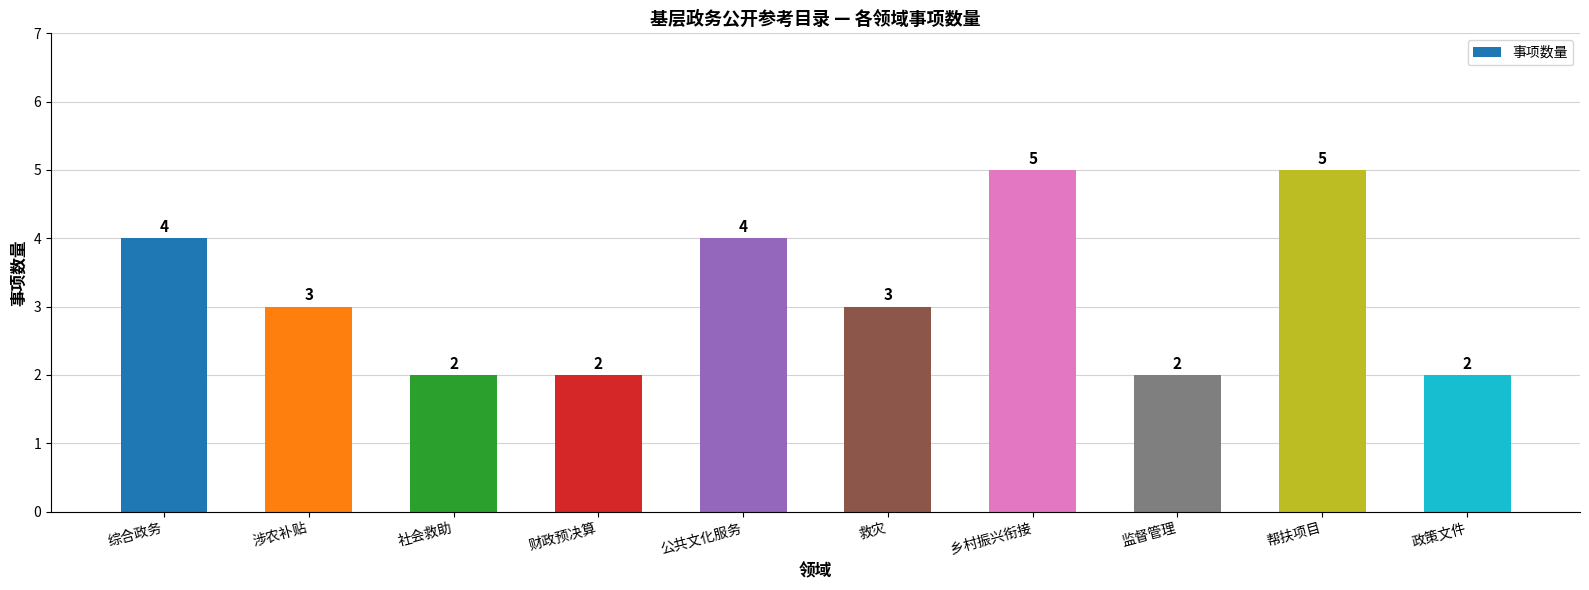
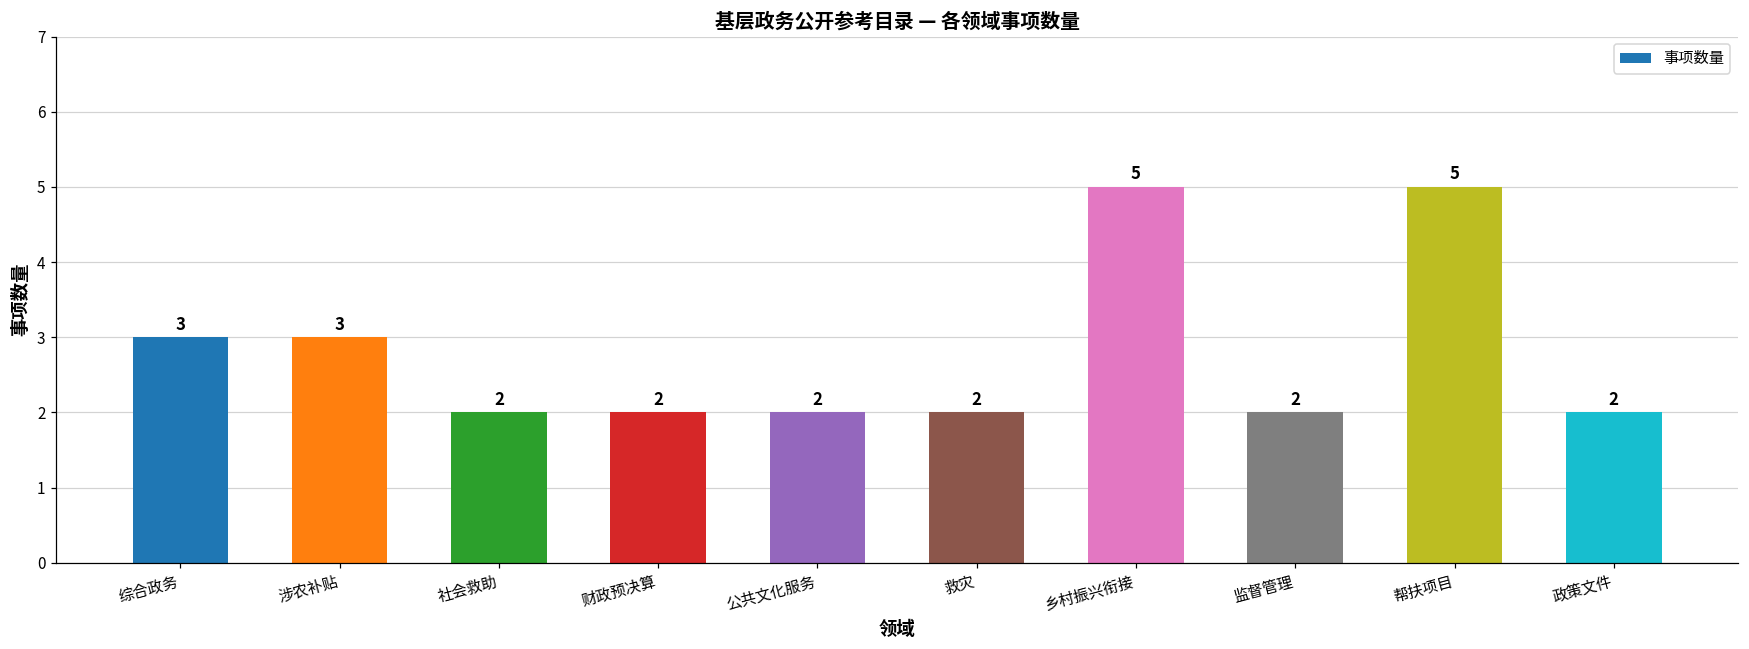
综合政务: 4 -> 3
公共文化服务: 4 -> 2
救灾: 3 -> 2
